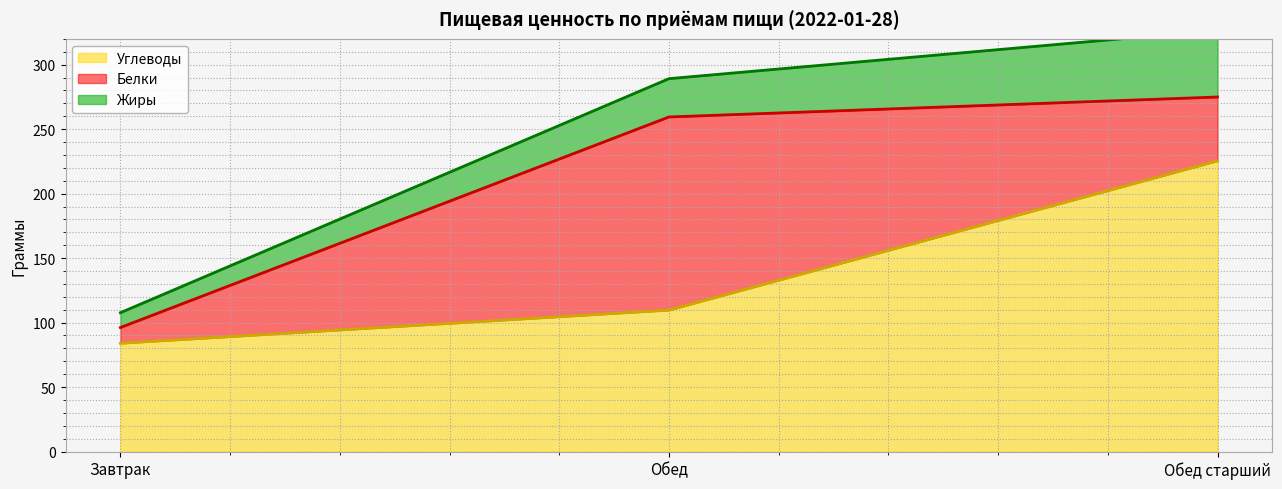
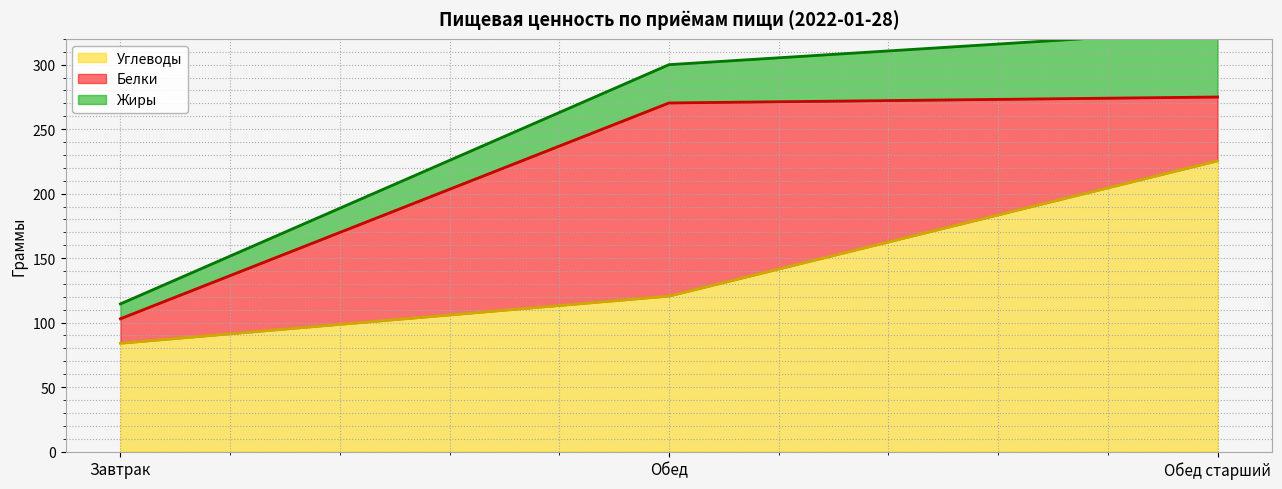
Белки, Завтрак: 12 -> 19
Углеводы, Обед: 110 -> 121
